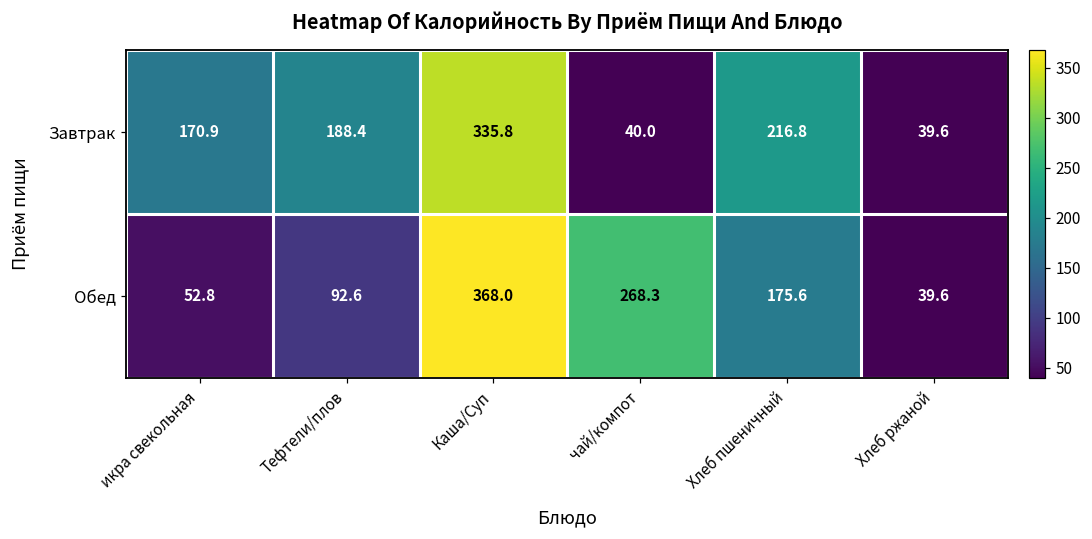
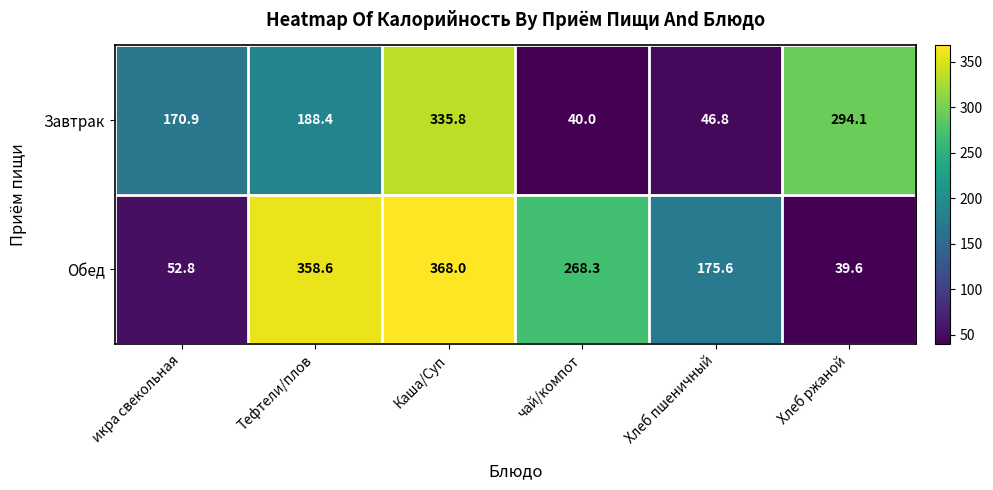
Завтрак, Хлеб пшеничный: 216.8 -> 46.8
Завтрак, Хлеб ржаной: 39.6 -> 294.1
Обед, Тефтели/плов: 92.6 -> 358.6
